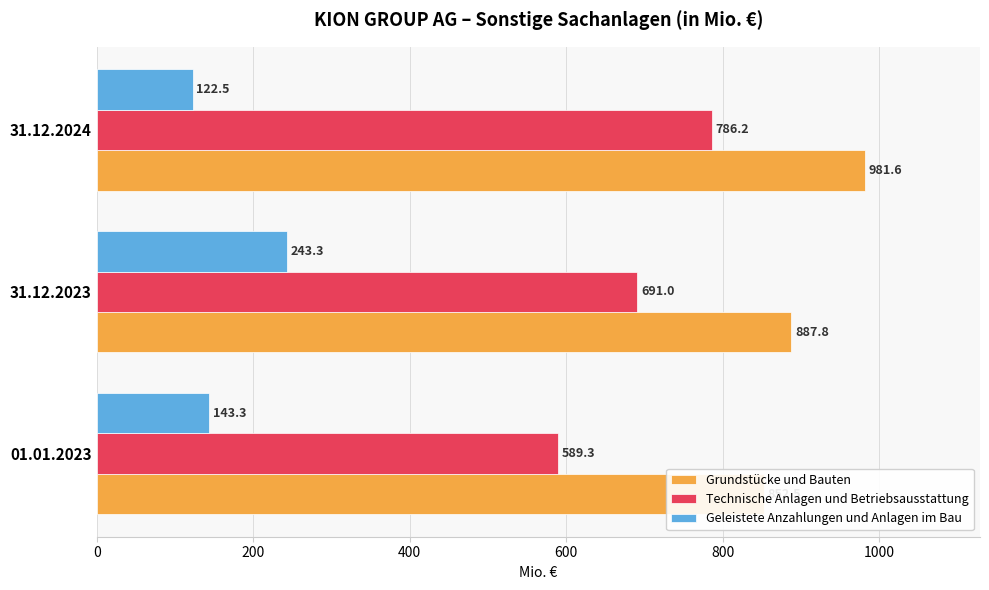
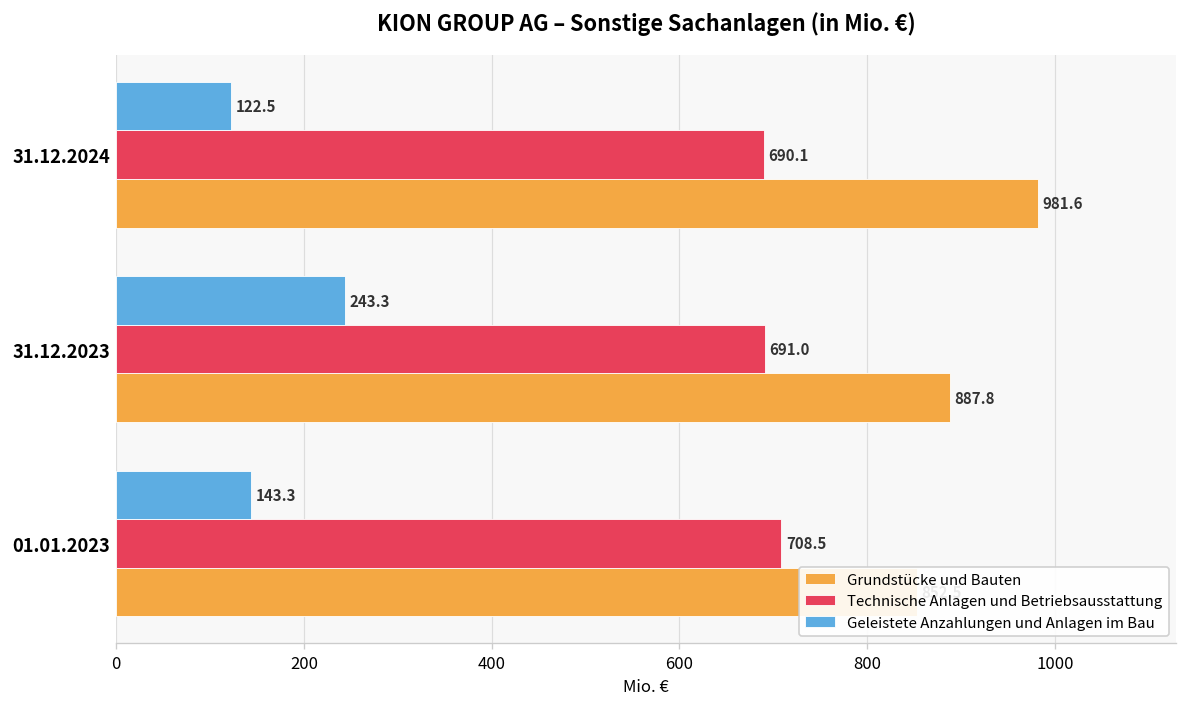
Technische Anlagen und Betriebsausstattung, 31.12.2024: 786.2 -> 690.1
Technische Anlagen und Betriebsausstattung, 01.01.2023: 589.3 -> 708.5
